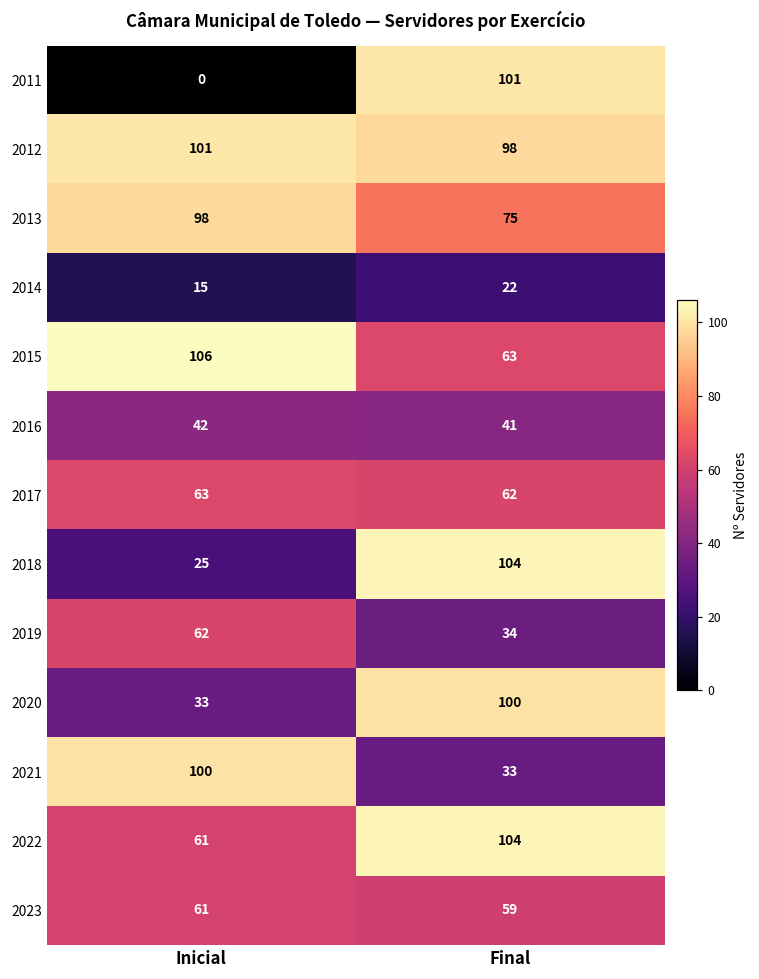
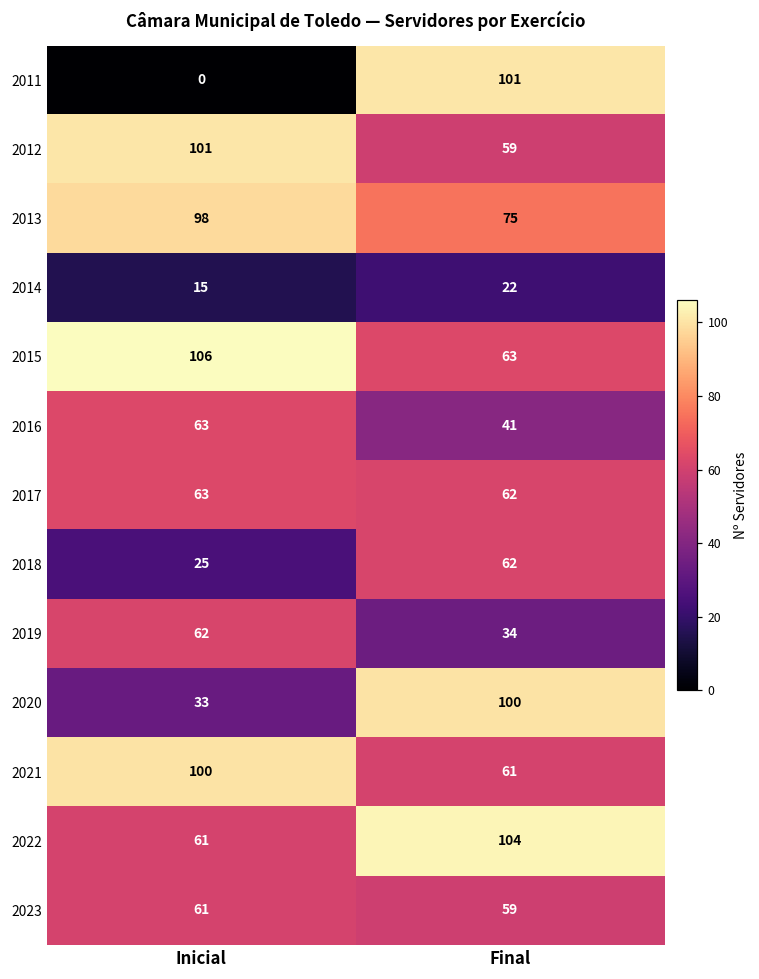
2012, Final: 98 -> 59
2016, Inicial: 42 -> 63
2018, Final: 104 -> 62
2021, Final: 33 -> 61
